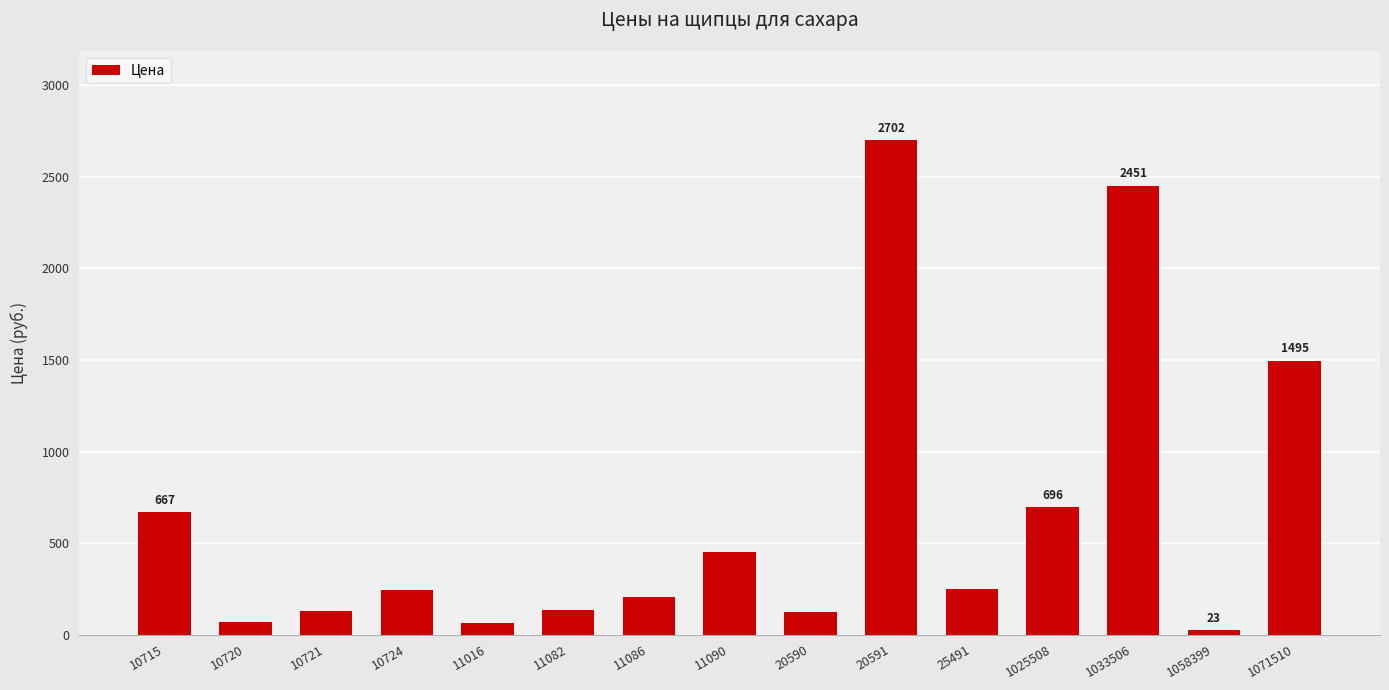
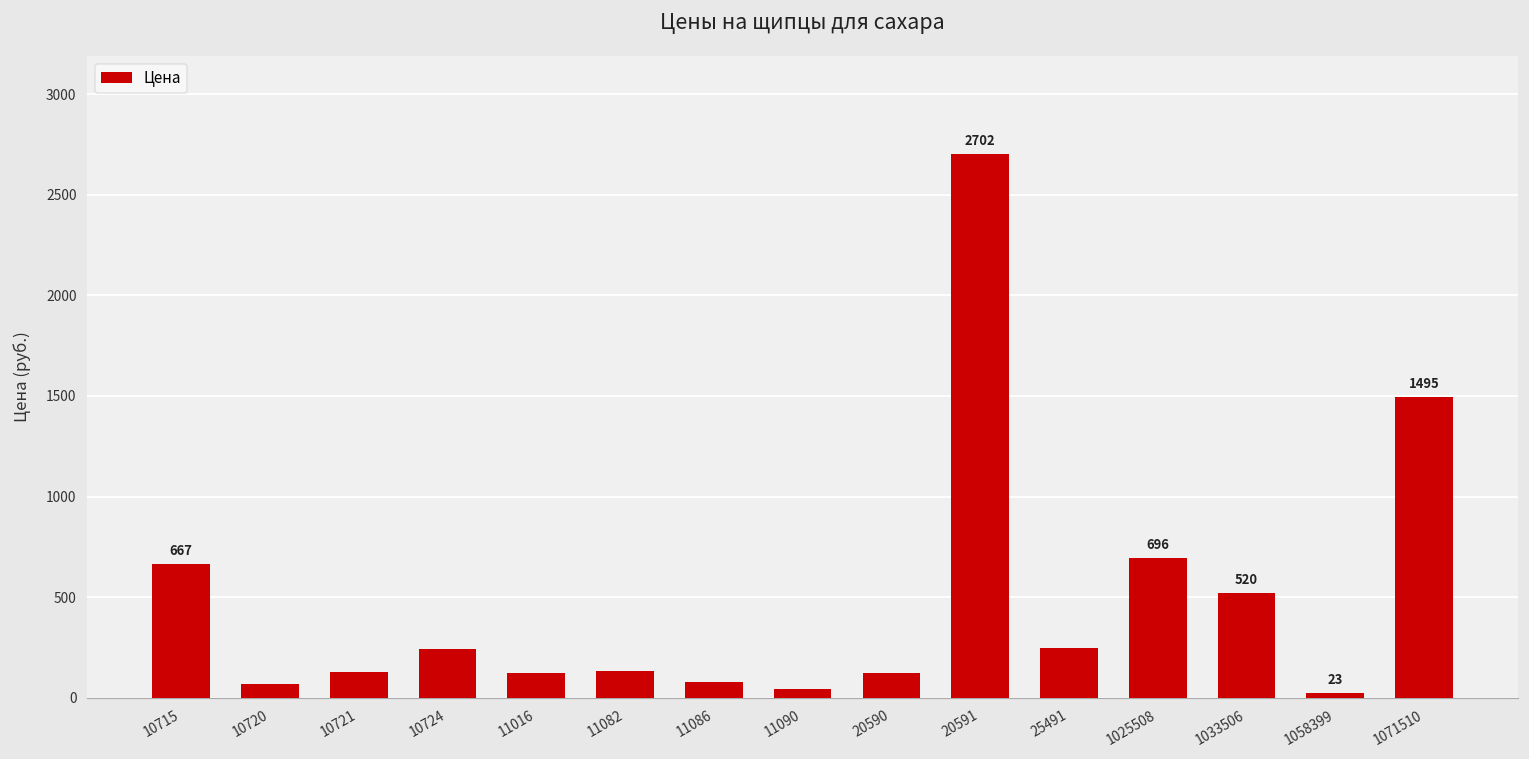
11016: 60 -> 120
11086: 210 -> 80
11090: 450 -> 50
1033506: 2451 -> 520
